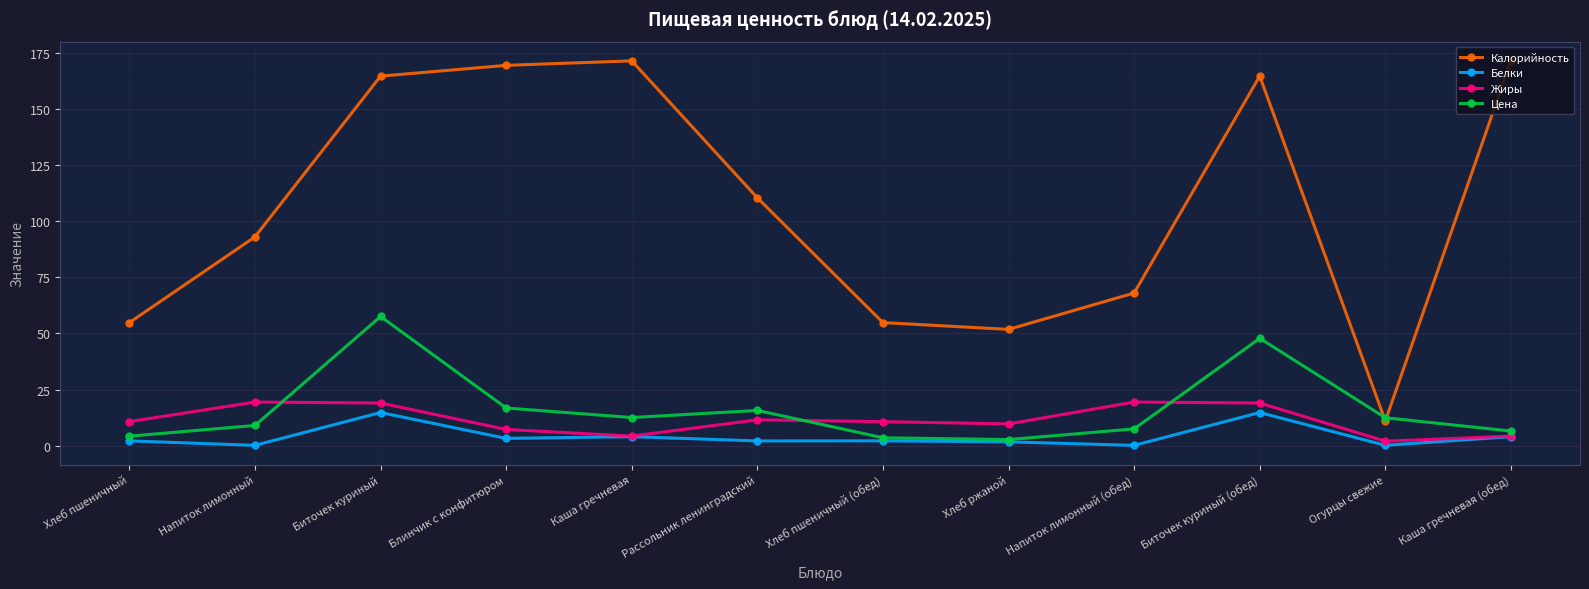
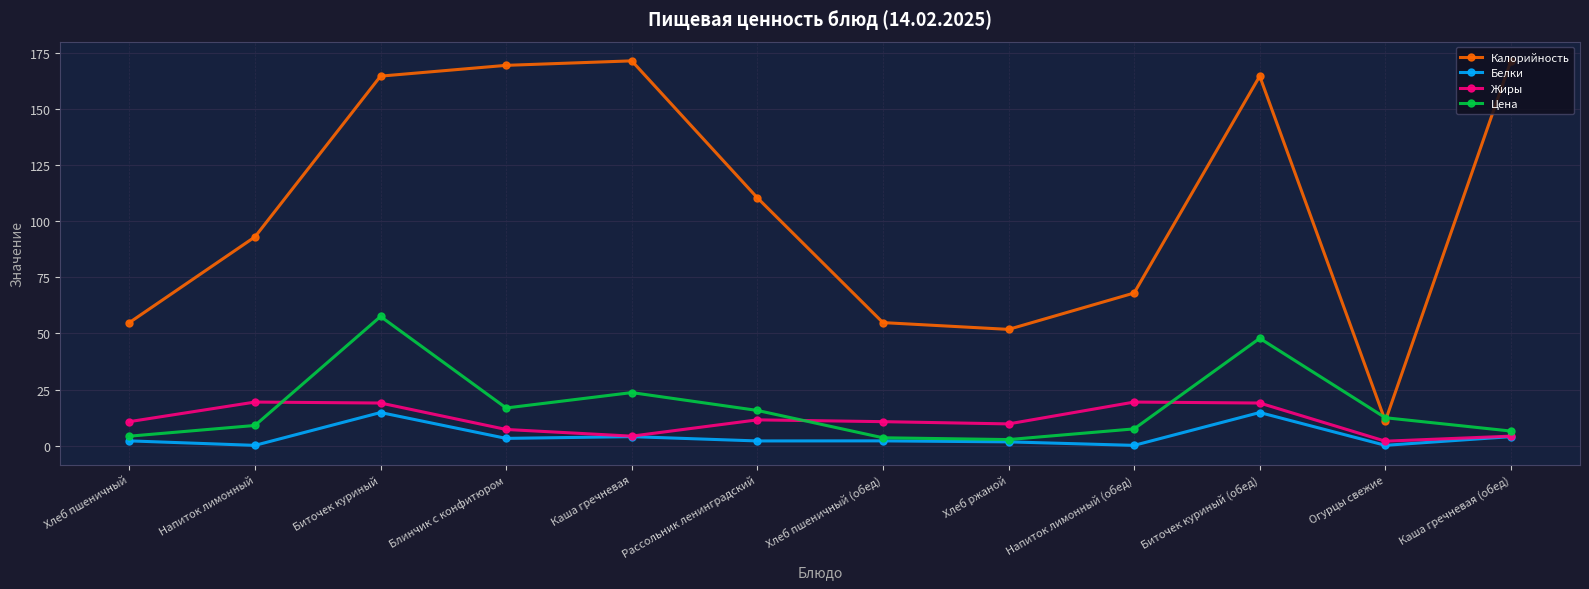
Цена, Каша гречневая: 13 -> 24
